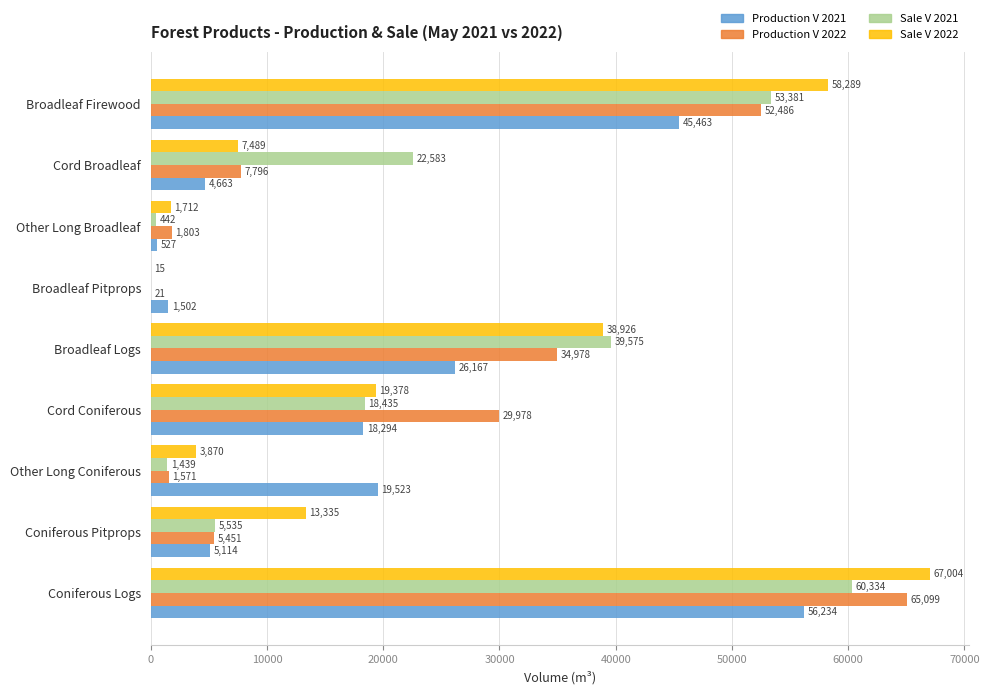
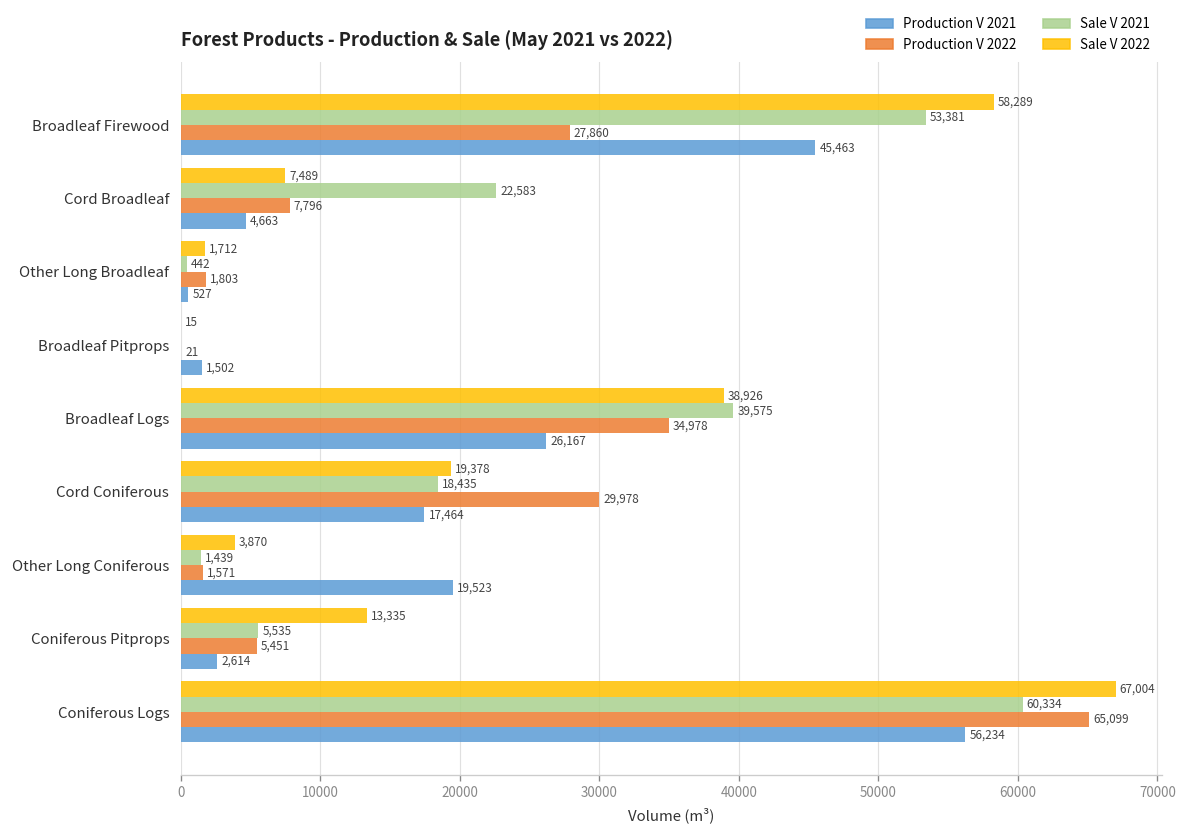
Production V 2022, Broadleaf Firewood: 52,486 -> 27,860
Production V 2021, Cord Coniferous: 18,294 -> 17,464
Production V 2021, Coniferous Pitprops: 5,114 -> 2,614
